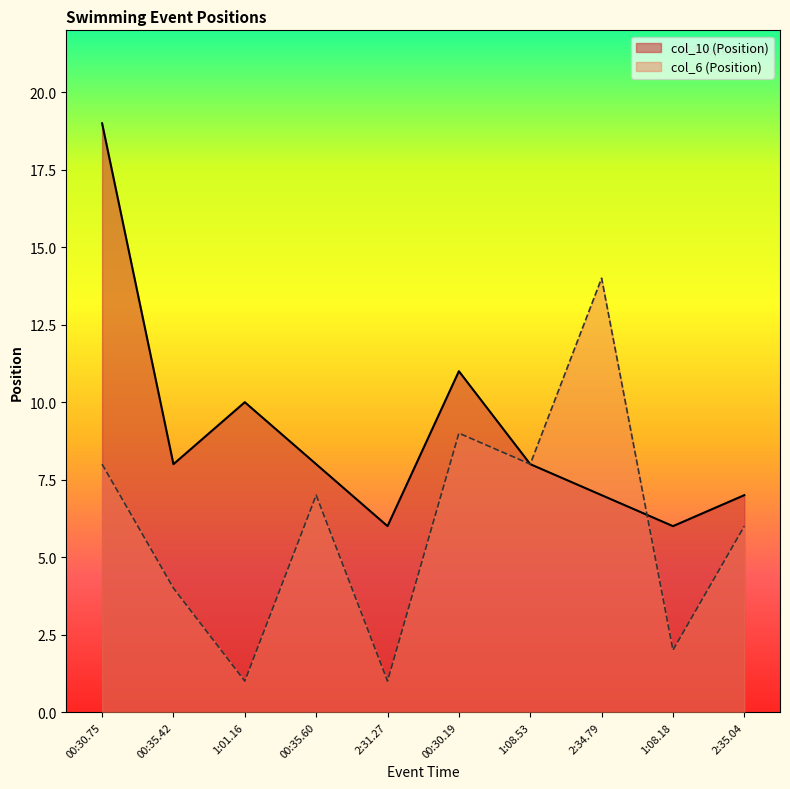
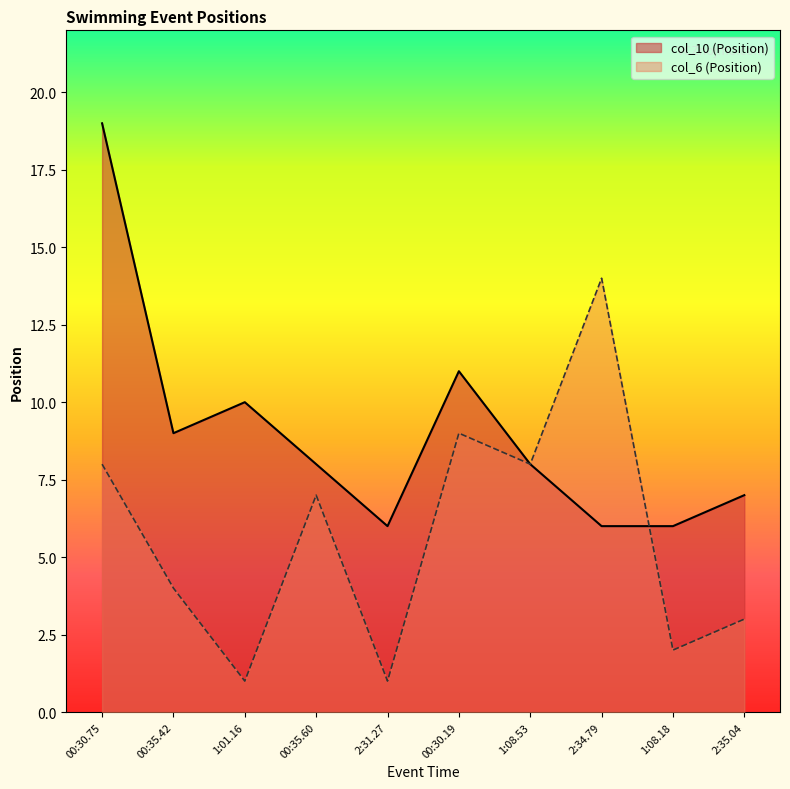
col_10 (Position), 00:35.42: 8 -> 9
col_10 (Position), 2:34.79: 7 -> 6
col_6 (Position), 2:35.04: 6 -> 3
